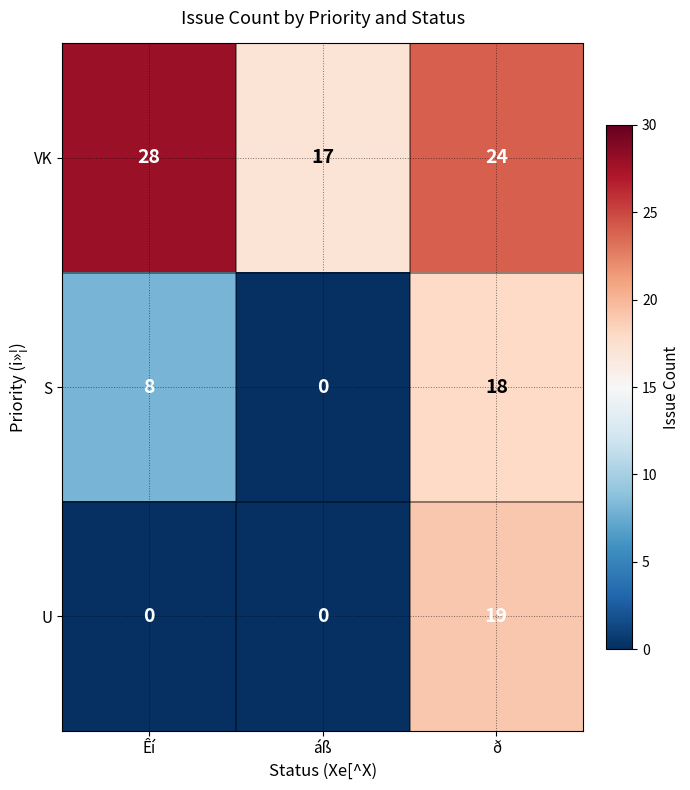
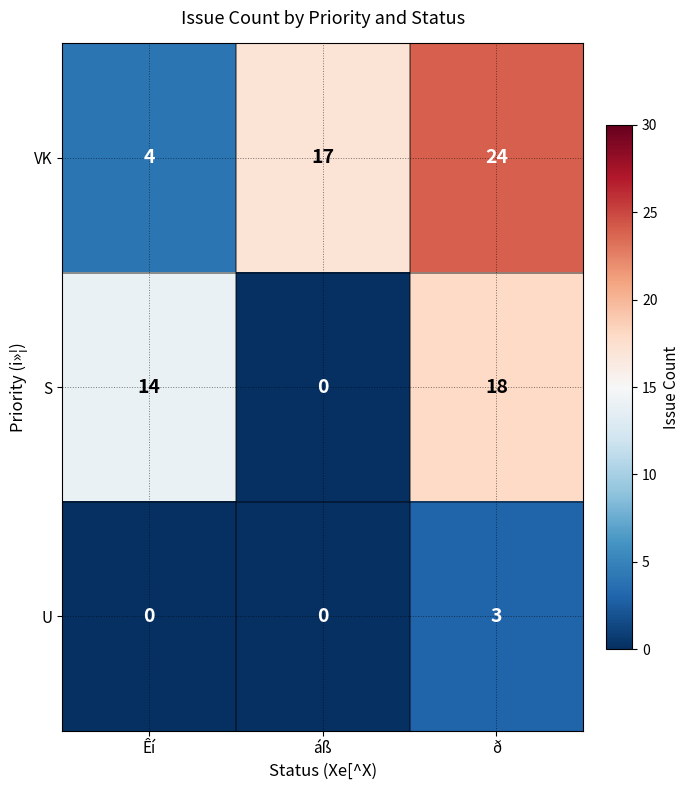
VK, Êí: 28 -> 4
S, Êí: 8 -> 14
U, ð: 19 -> 3
